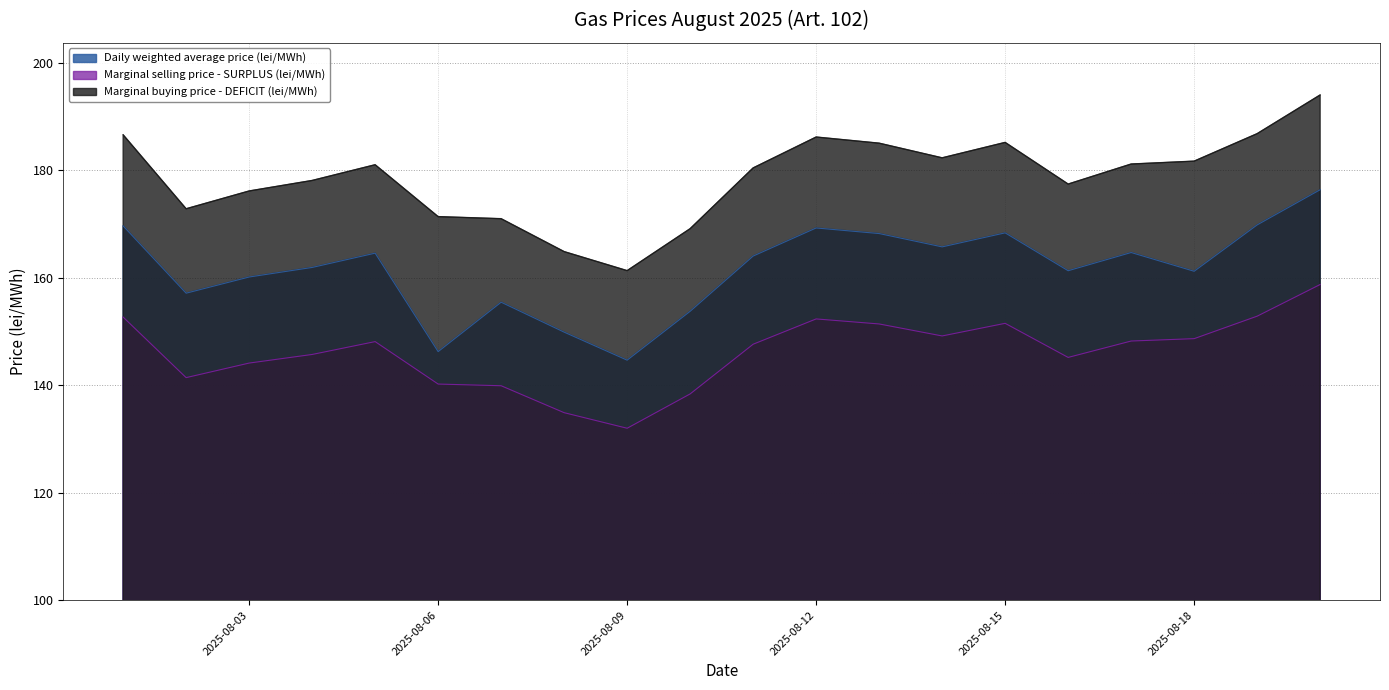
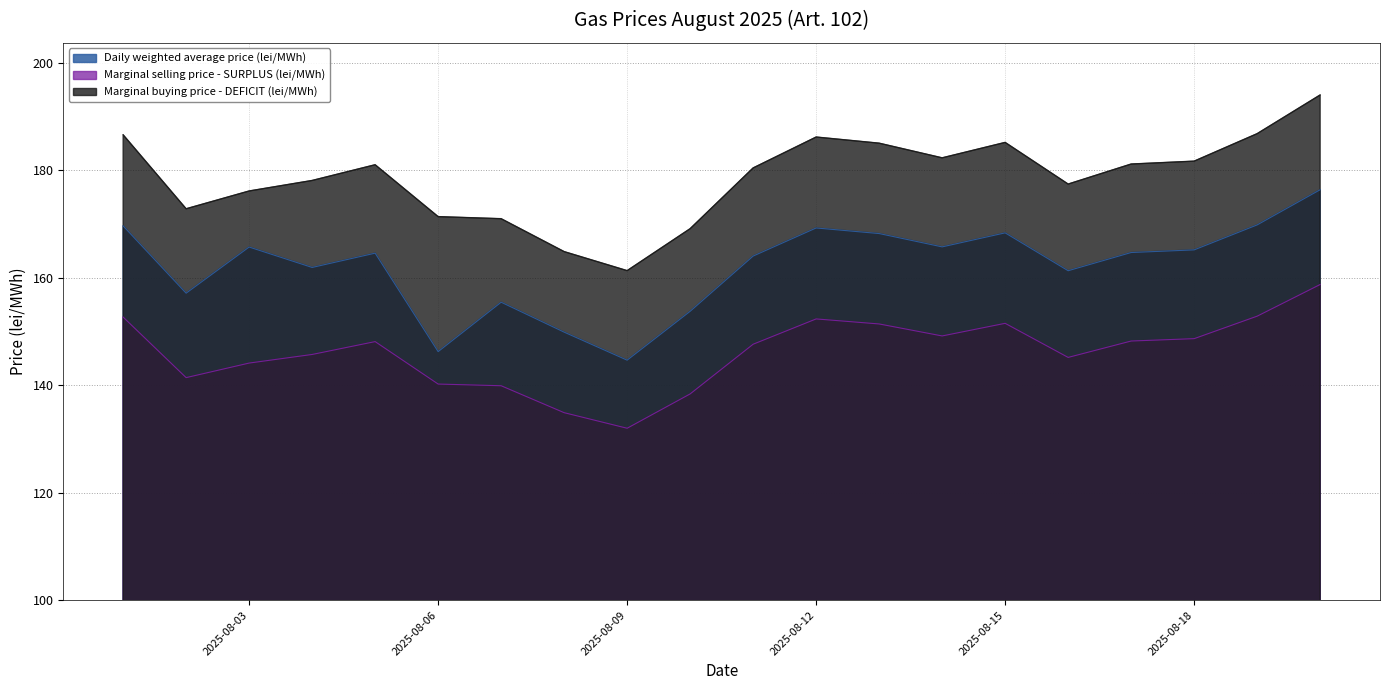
Daily weighted average price (lei/MWh), 2025-08-03: 160 -> 166
Daily weighted average price (lei/MWh), 2025-08-18: 161 -> 165
